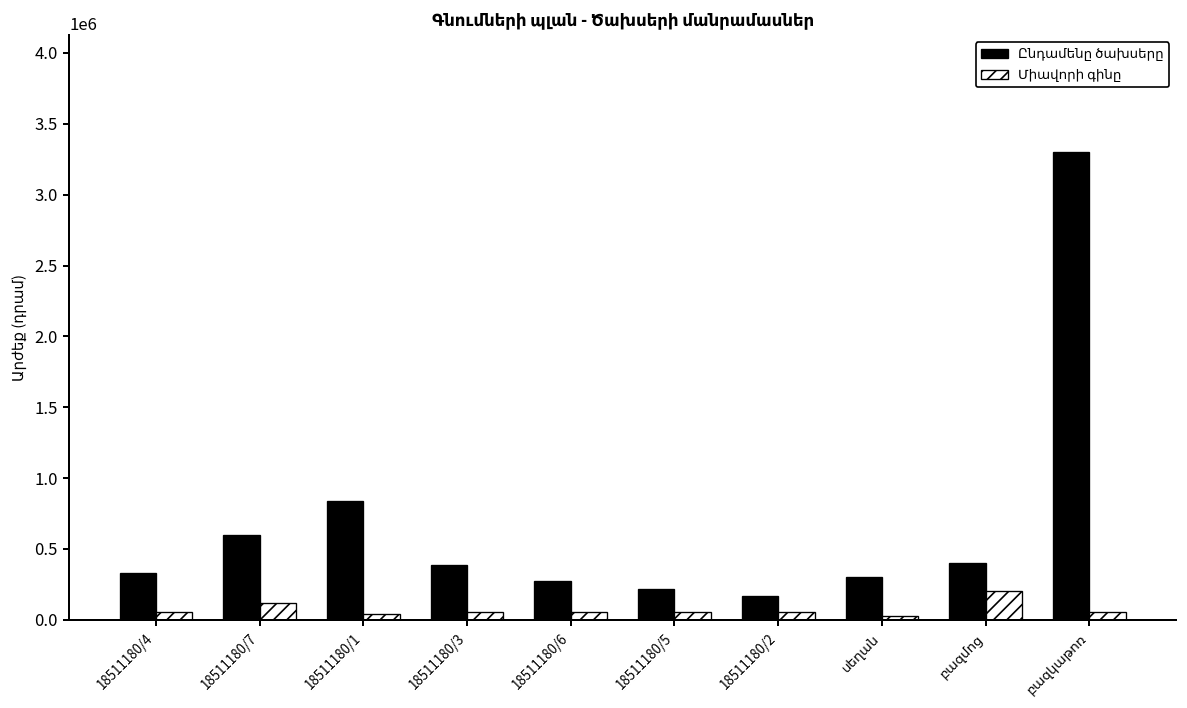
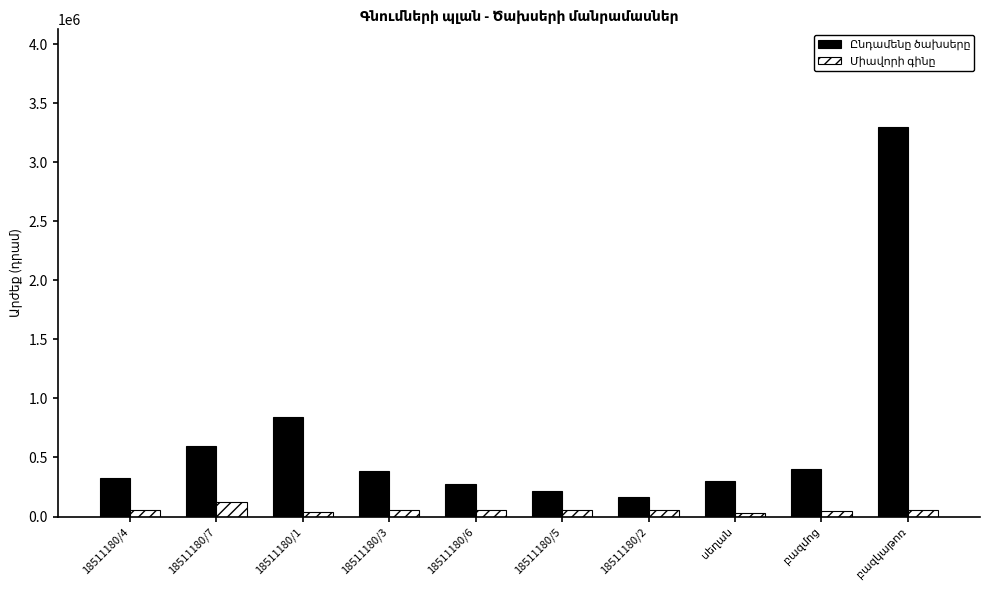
Միավորի գինը, բազմոց: 200000 -> 50000
